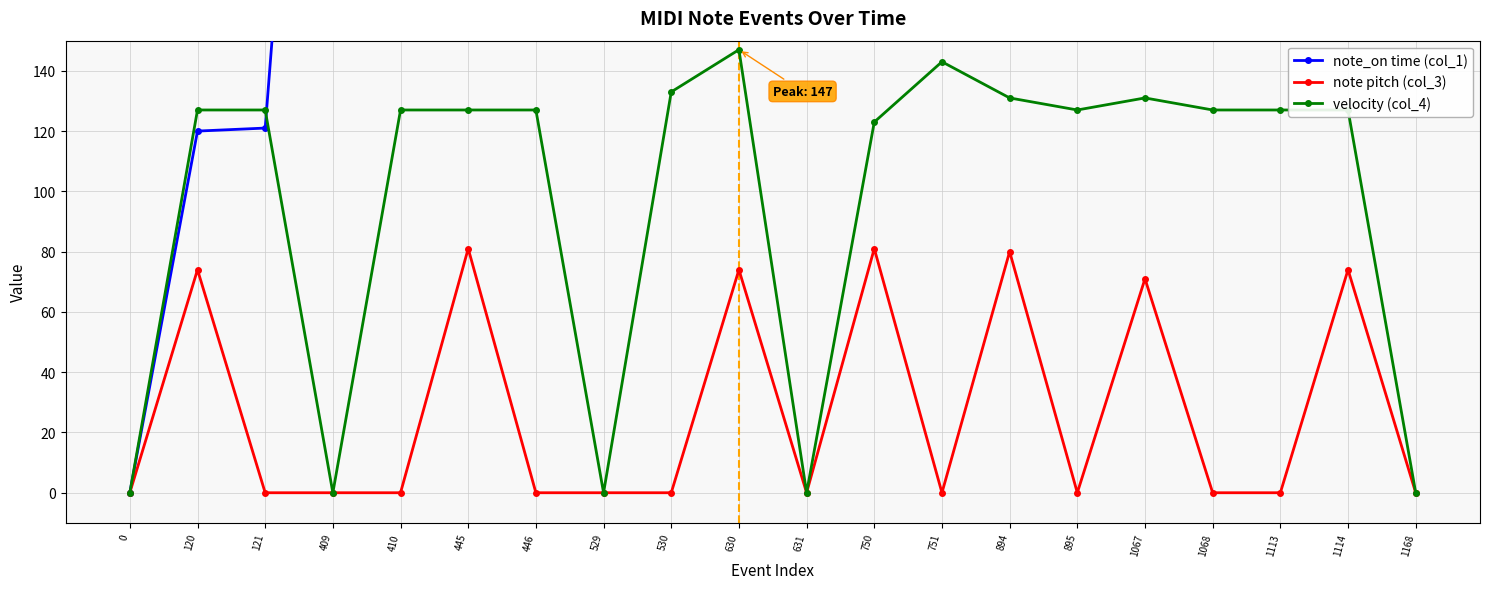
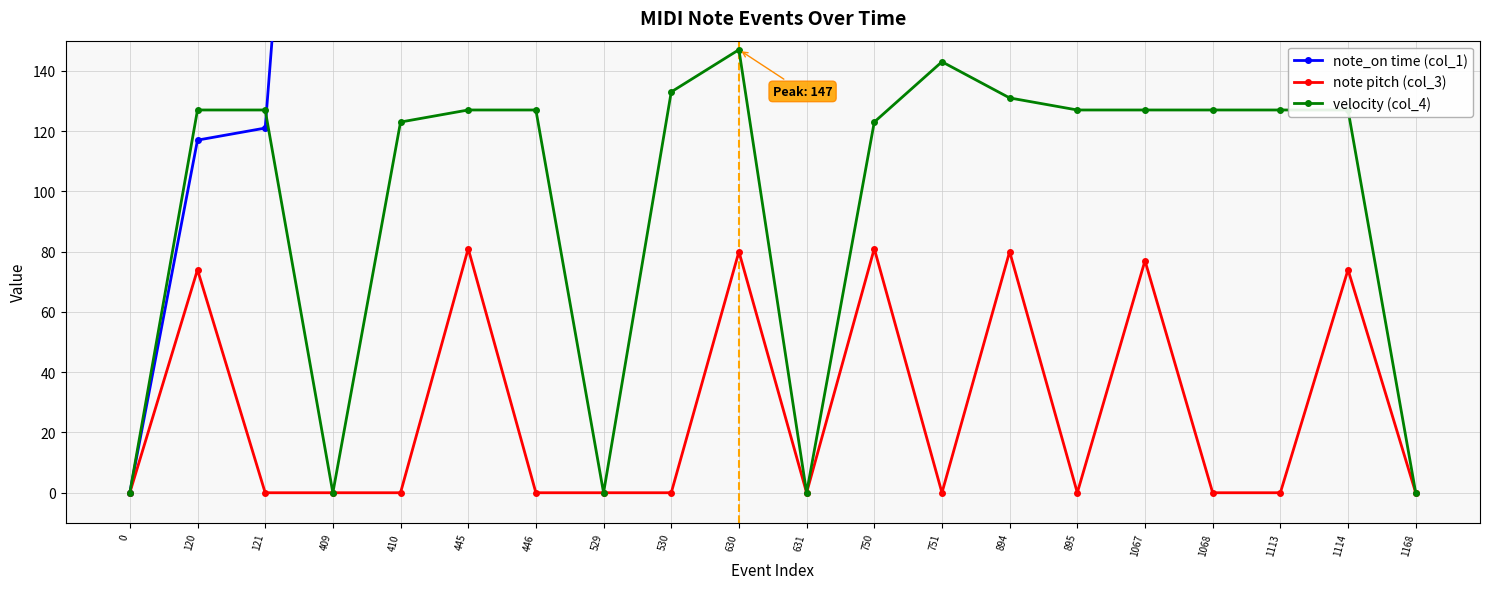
note_on time (col_1), 120: 120 -> 117
velocity (col_4), 410: 127 -> 123
note pitch (col_3), 630: 74 -> 80
note pitch (col_3), 1067: 71 -> 77
velocity (col_4), 1067: 131 -> 127
